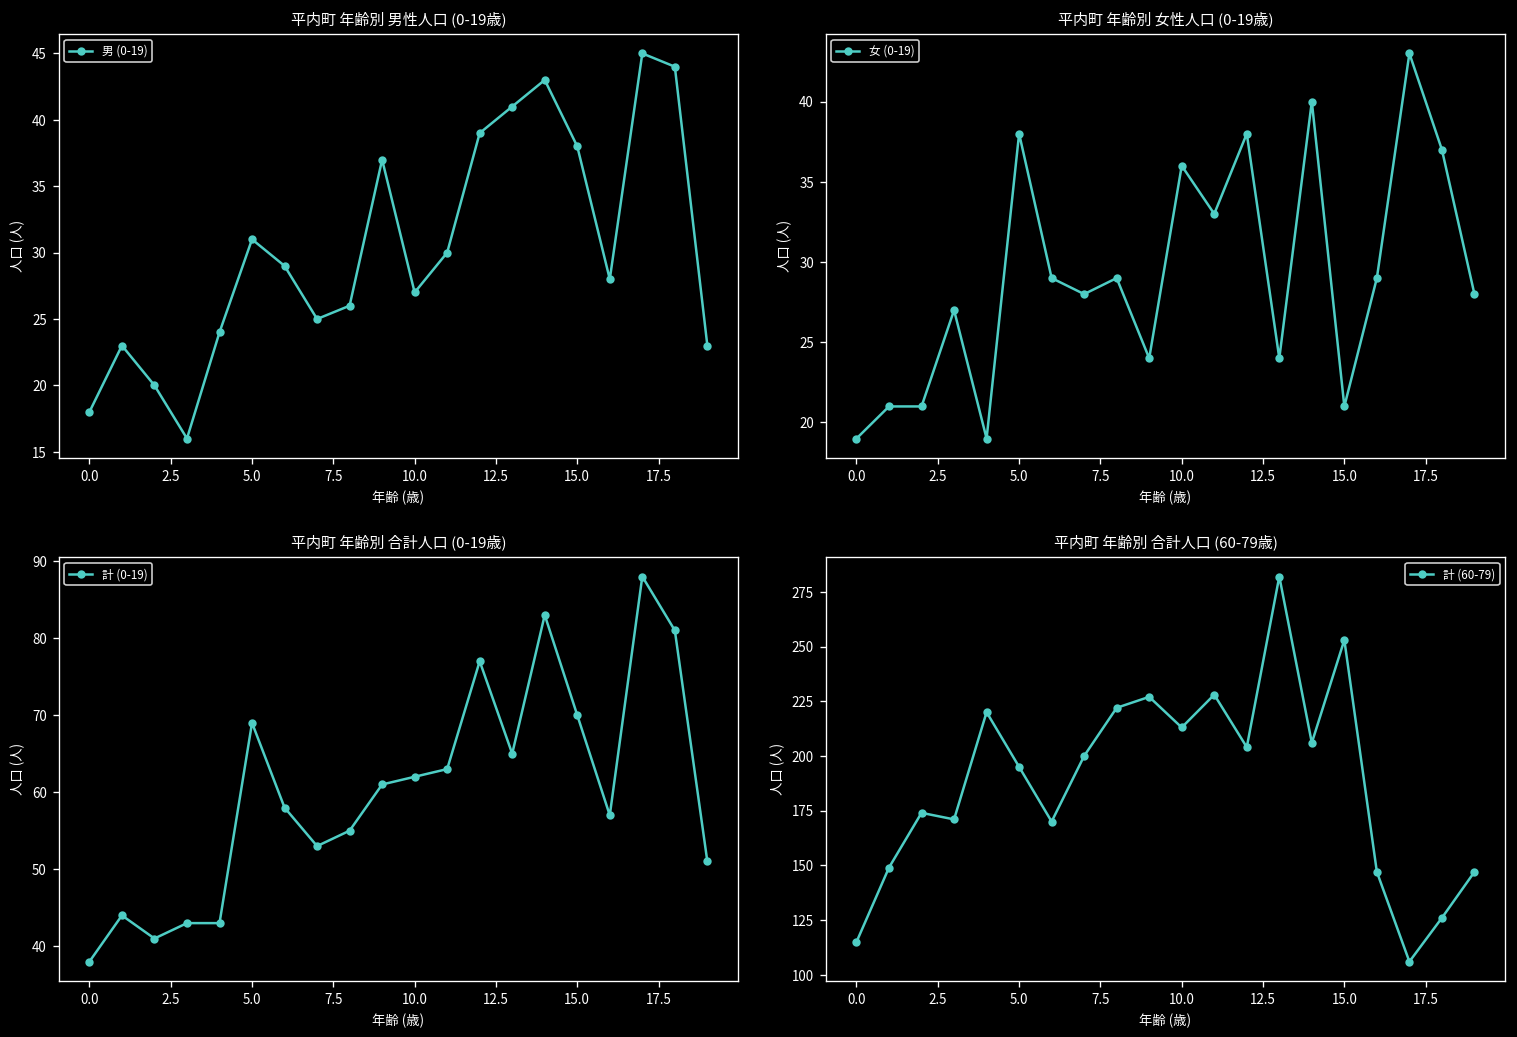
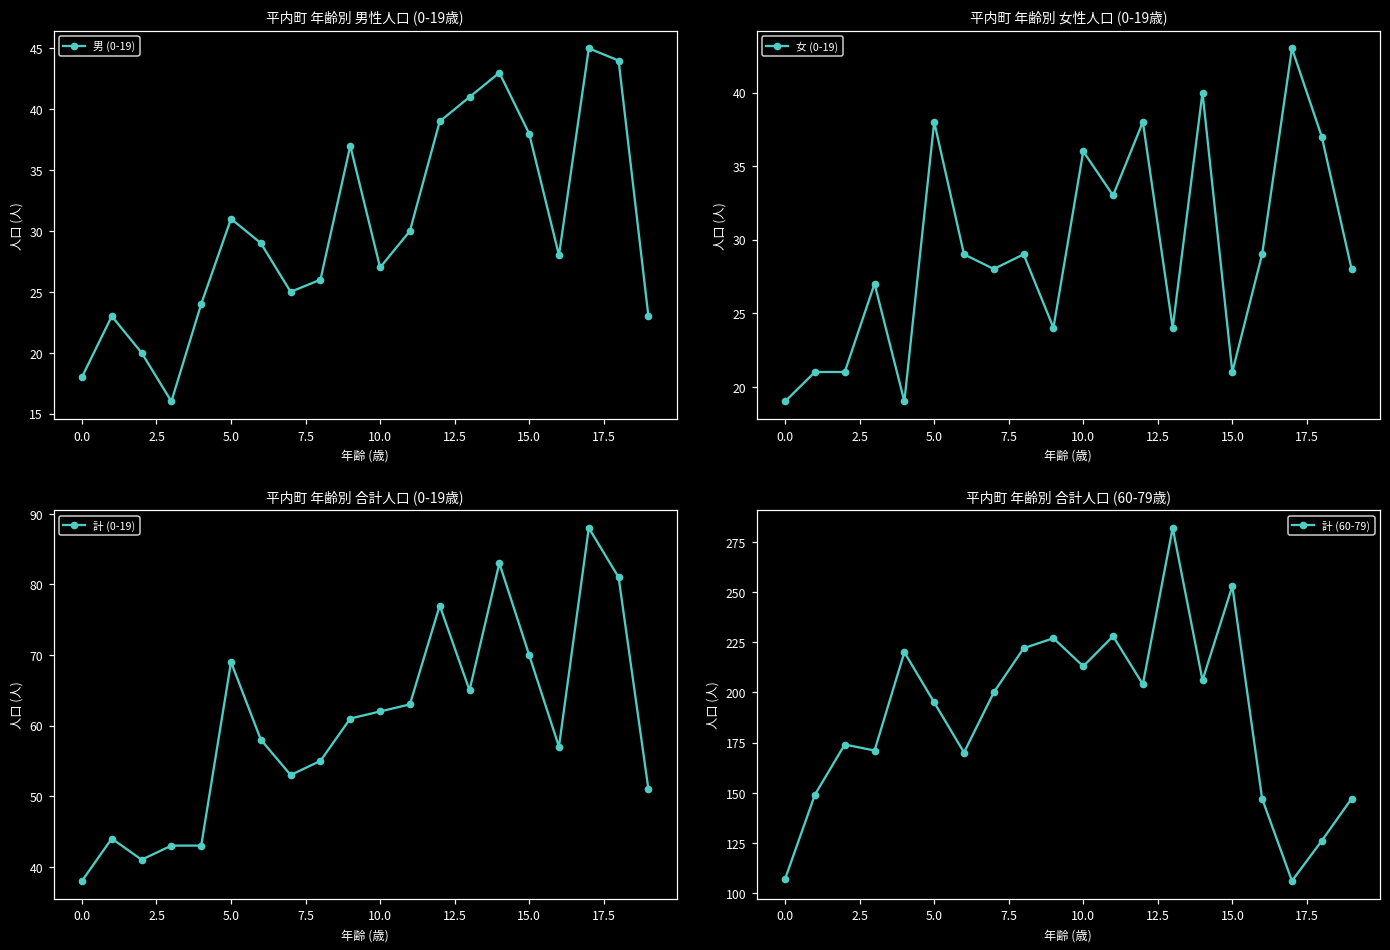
平内町 年齢別 合計人口 (60-79歳), 0.0: 115 -> 107
